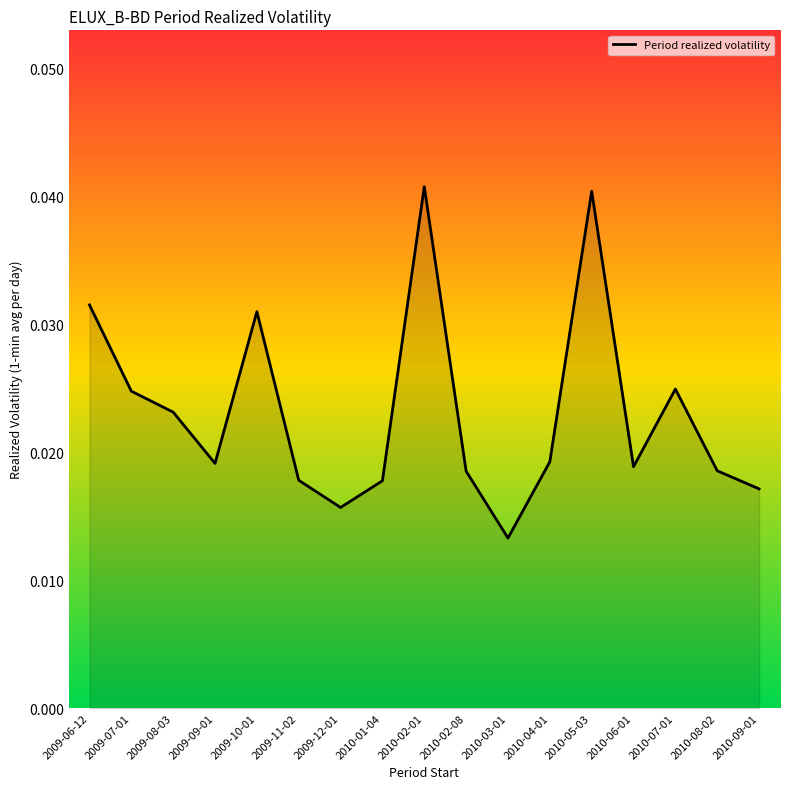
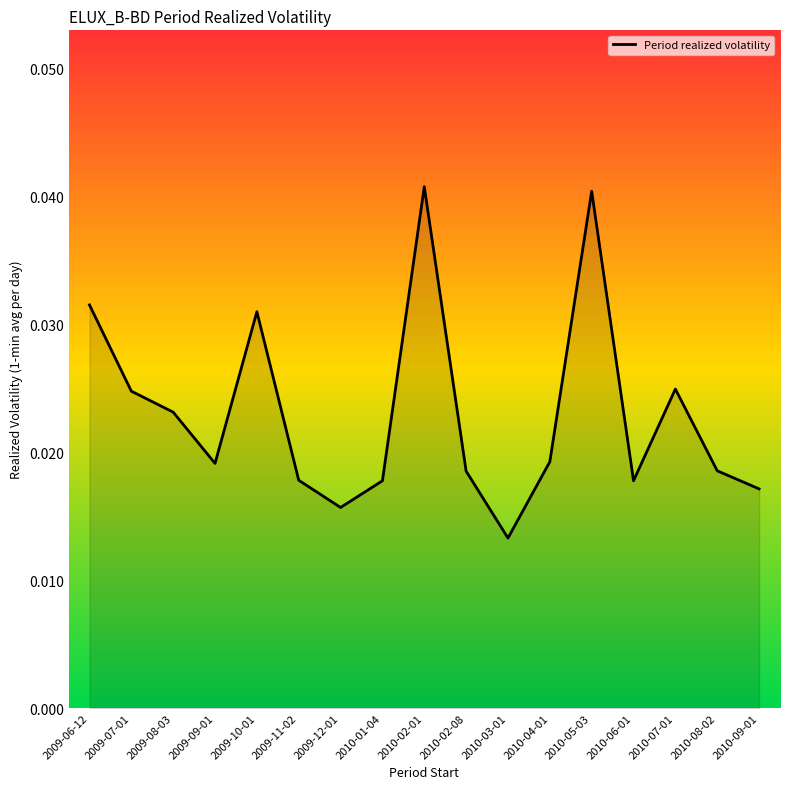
2010-06-01: 0.0189 -> 0.0178
